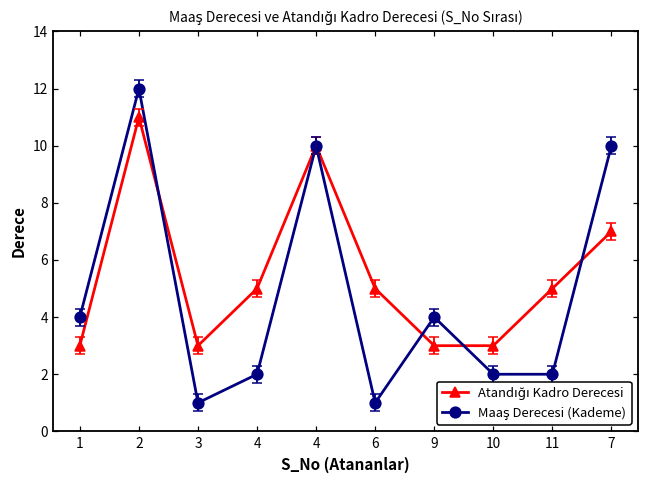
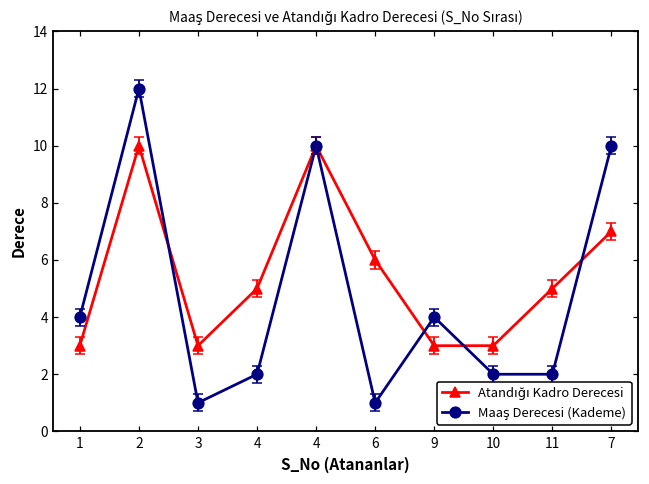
Atandığı Kadro Derecesi, 2: 11 -> 10
Atandığı Kadro Derecesi, 6: 5 -> 6
